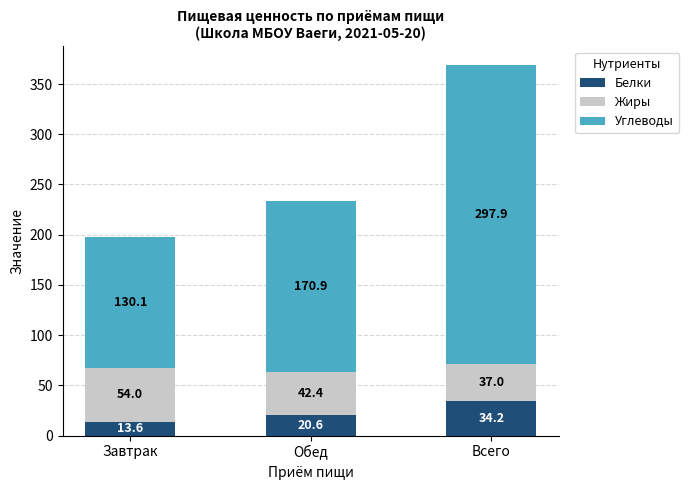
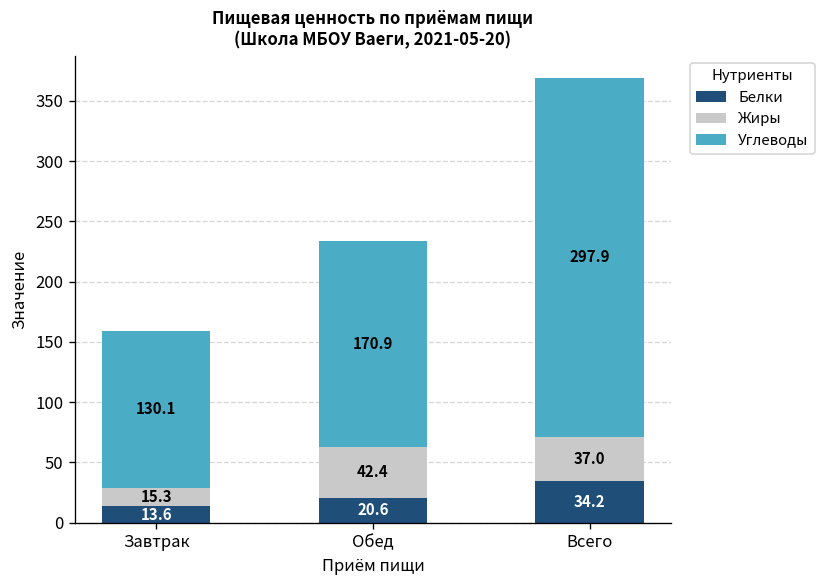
Жиры, Завтрак: 54.0 -> 15.3
